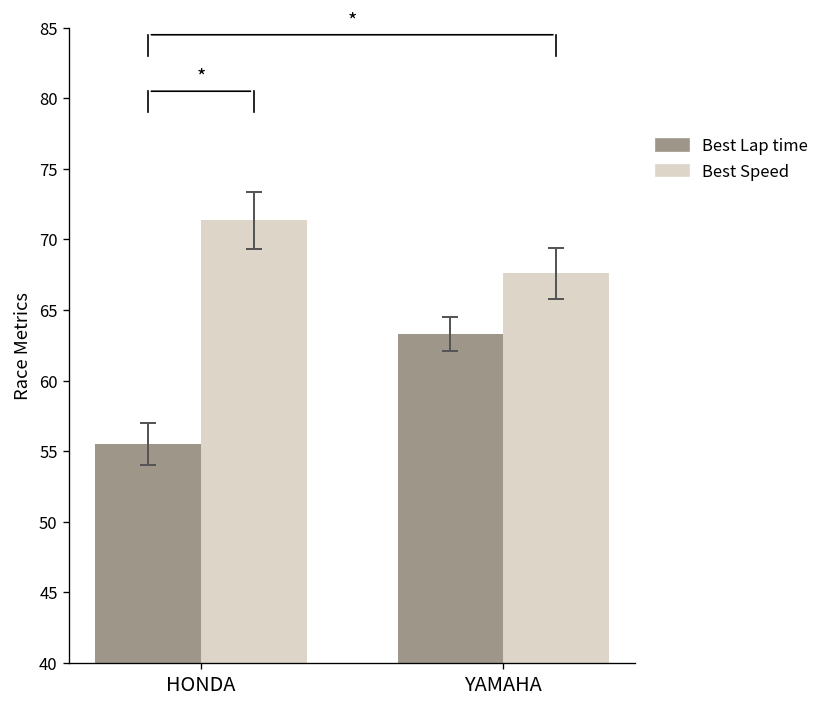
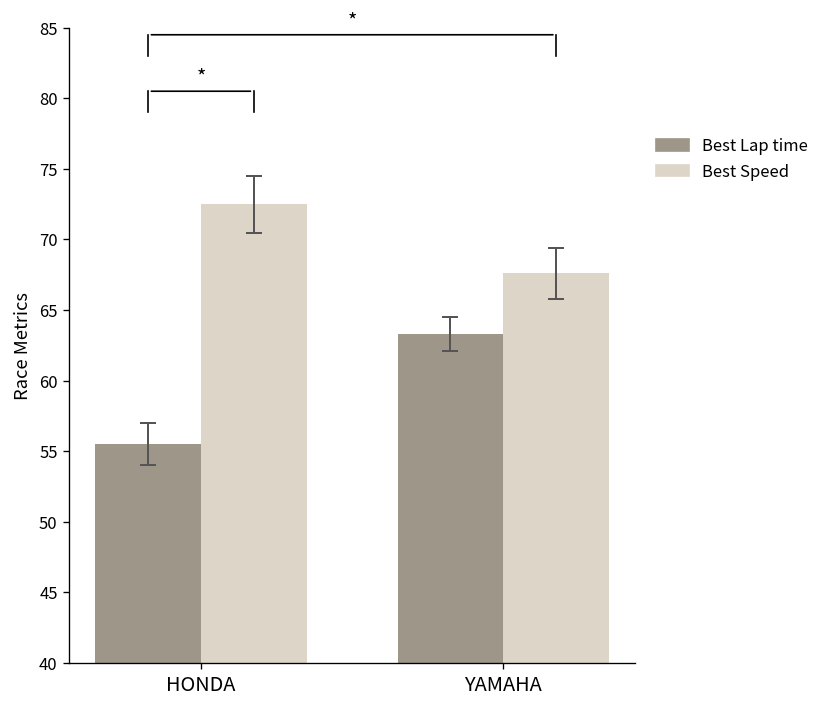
Best Speed, HONDA: 71.3 -> 72.5
